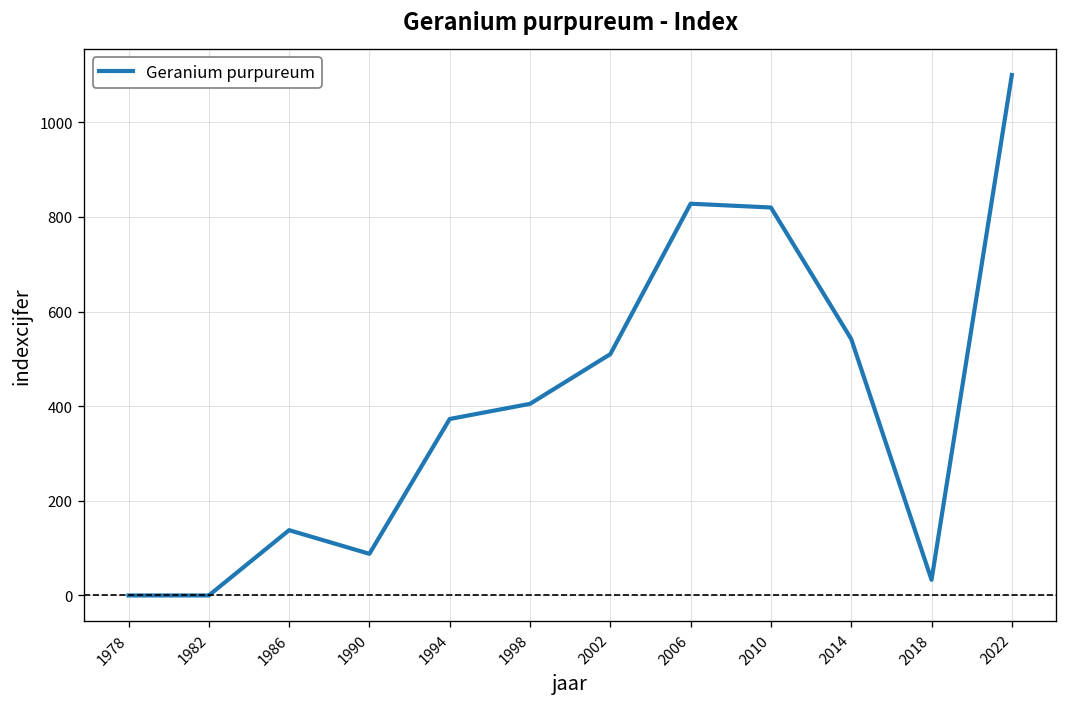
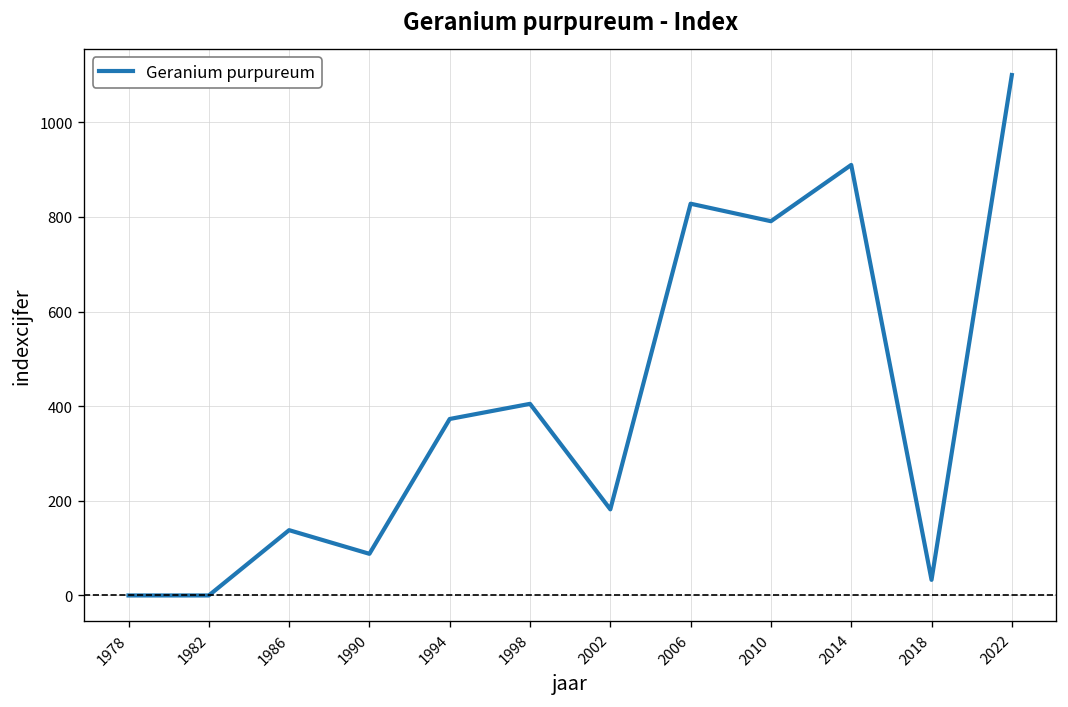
2002: 510 -> 180
2010: 820 -> 790
2014: 540 -> 910
